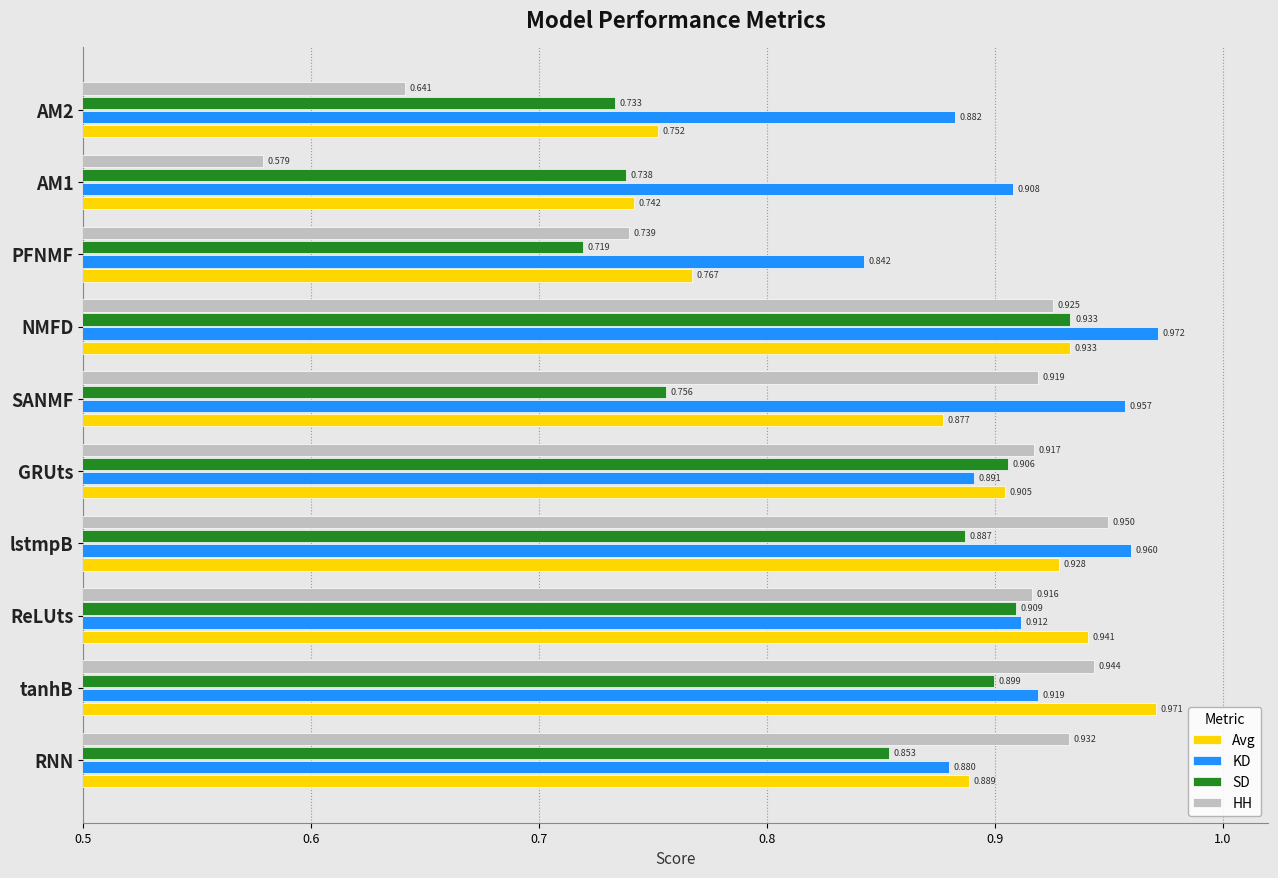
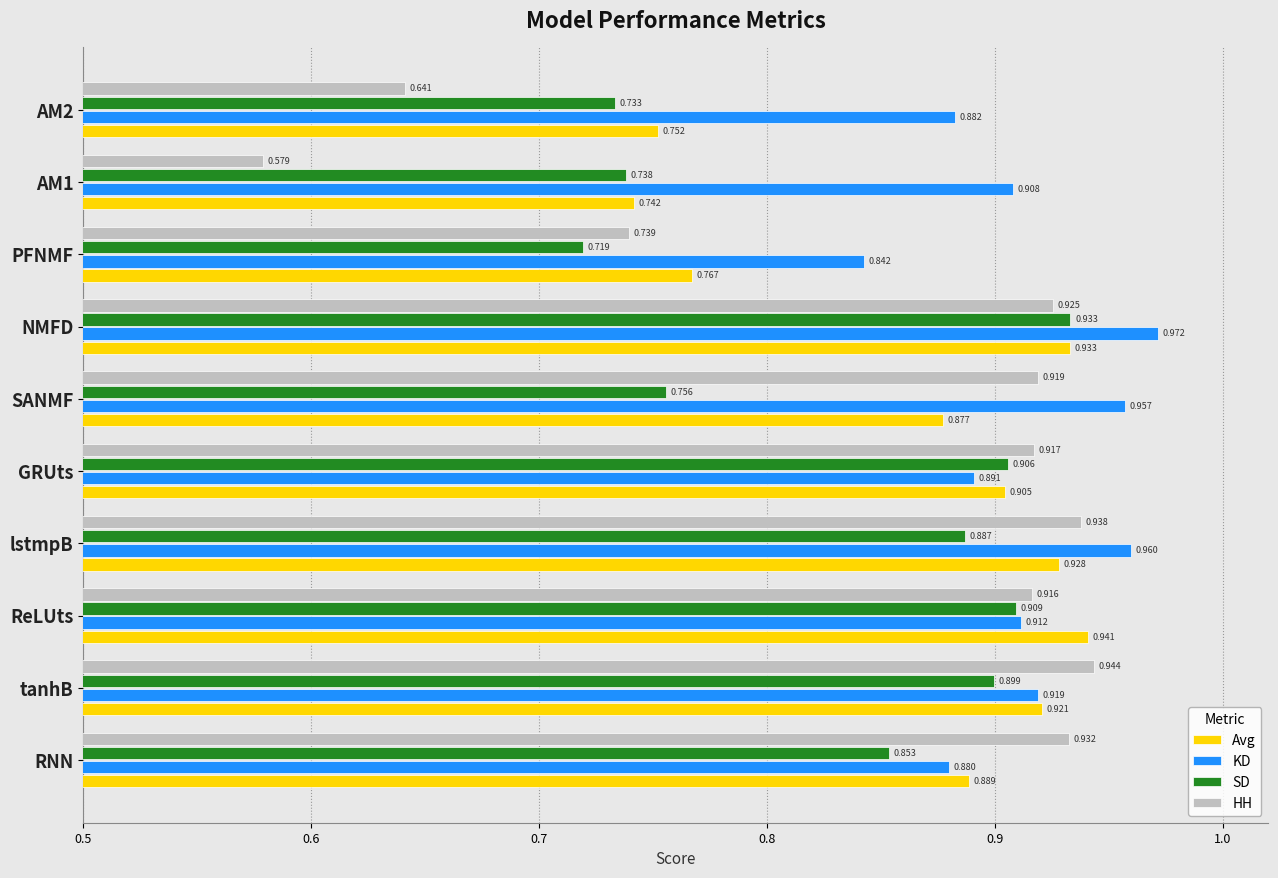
HH, lstmpB: 0.950 -> 0.938
Avg, tanhB: 0.971 -> 0.921
